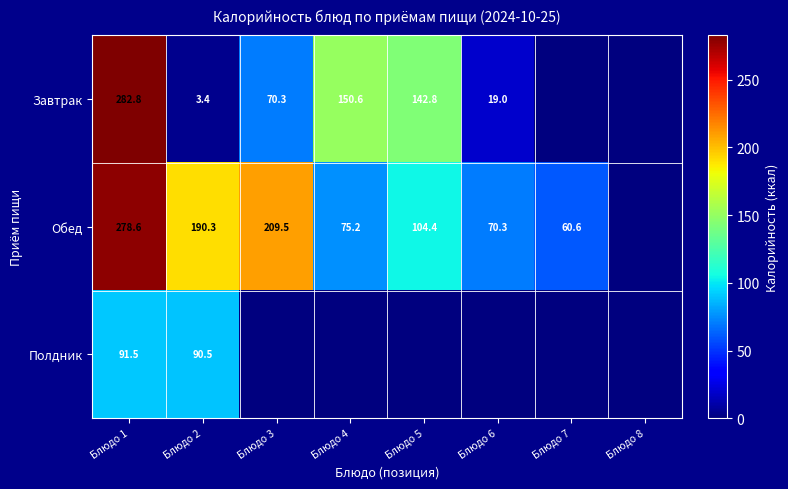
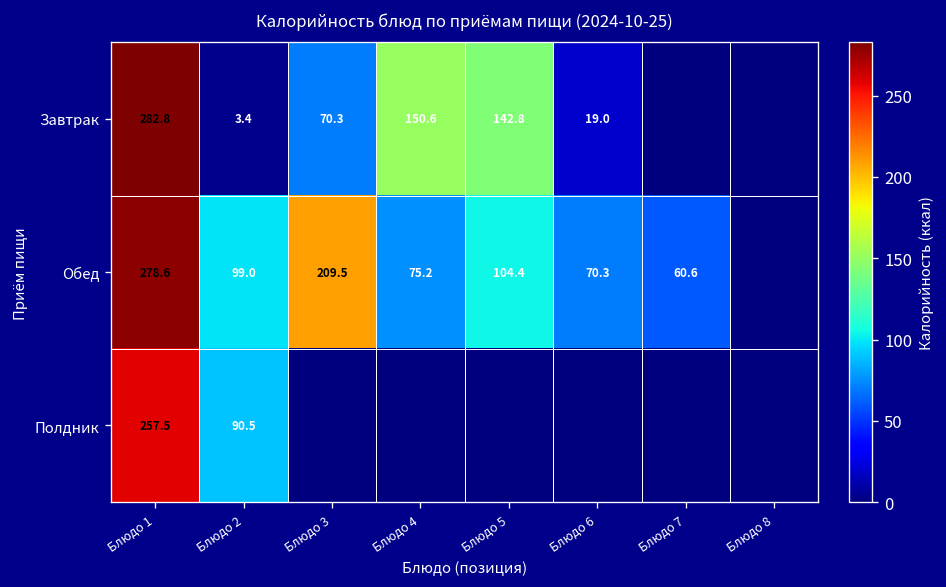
Обед, Блюдо 2: 190.3 -> 99.0
Полдник, Блюдо 1: 91.5 -> 257.5
